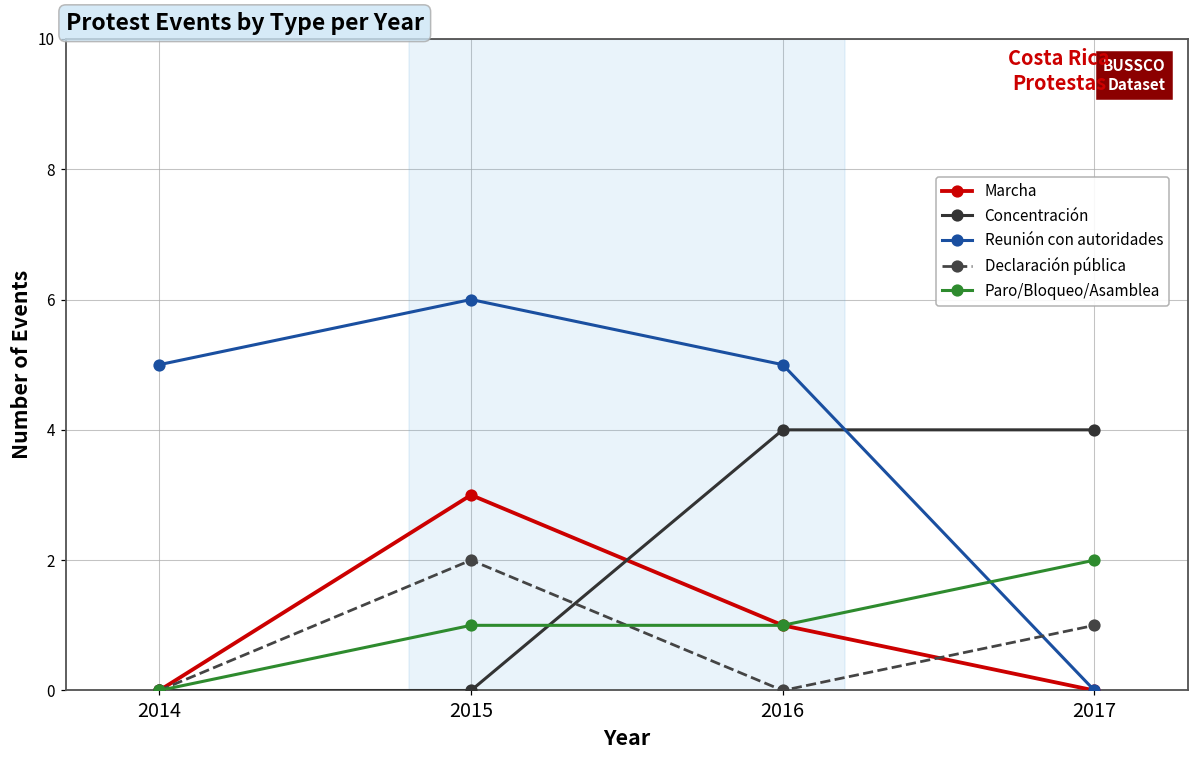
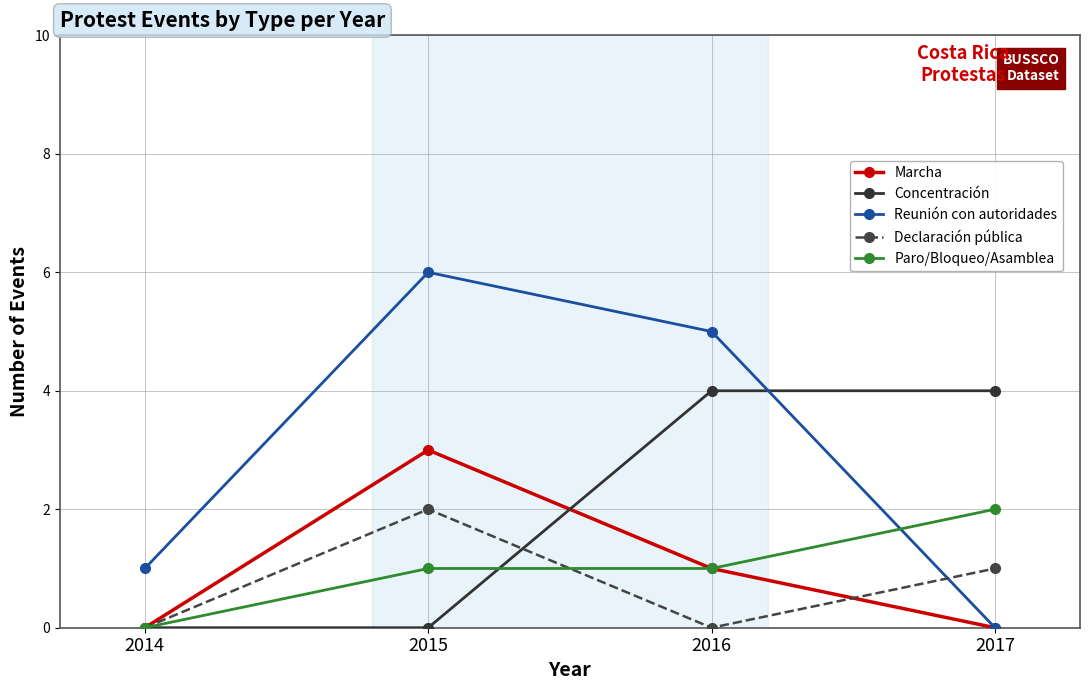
Reunión con autoridades, 2014: 5 -> 1
